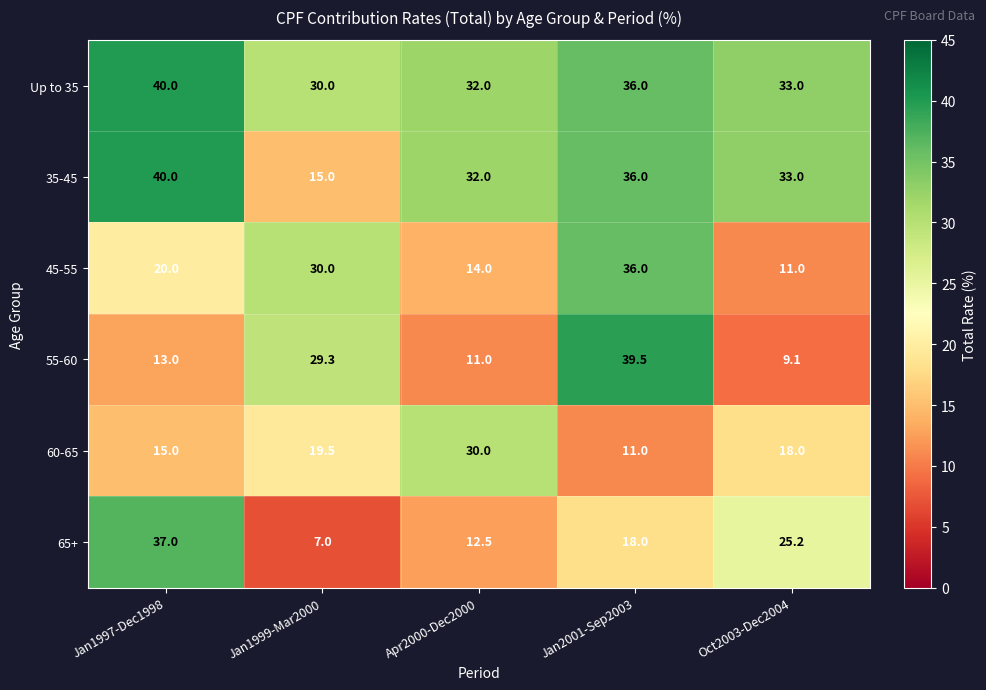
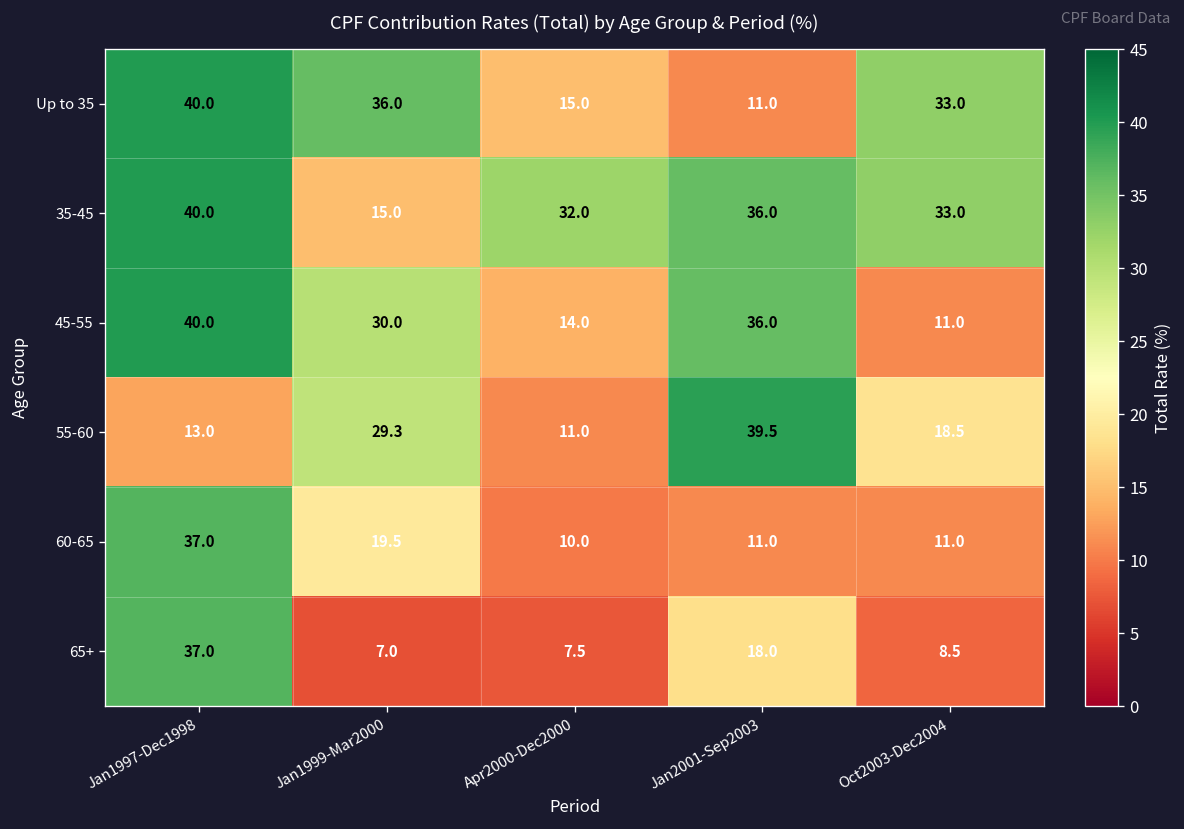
Up to 35, Jan1999-Mar2000: 30.0 -> 36.0
Up to 35, Apr2000-Dec2000: 32.0 -> 15.0
Up to 35, Jan2001-Sep2003: 36.0 -> 11.0
45-55, Jan1997-Dec1998: 20.0 -> 40.0
55-60, Oct2003-Dec2004: 9.1 -> 18.5
60-65, Jan1997-Dec1998: 15.0 -> 37.0
60-65, Apr2000-Dec2000: 30.0 -> 10.0
60-65, Oct2003-Dec2004: 18.0 -> 11.0
65+, Apr2000-Dec2000: 12.5 -> 7.5
65+, Oct2003-Dec2004: 25.2 -> 8.5
